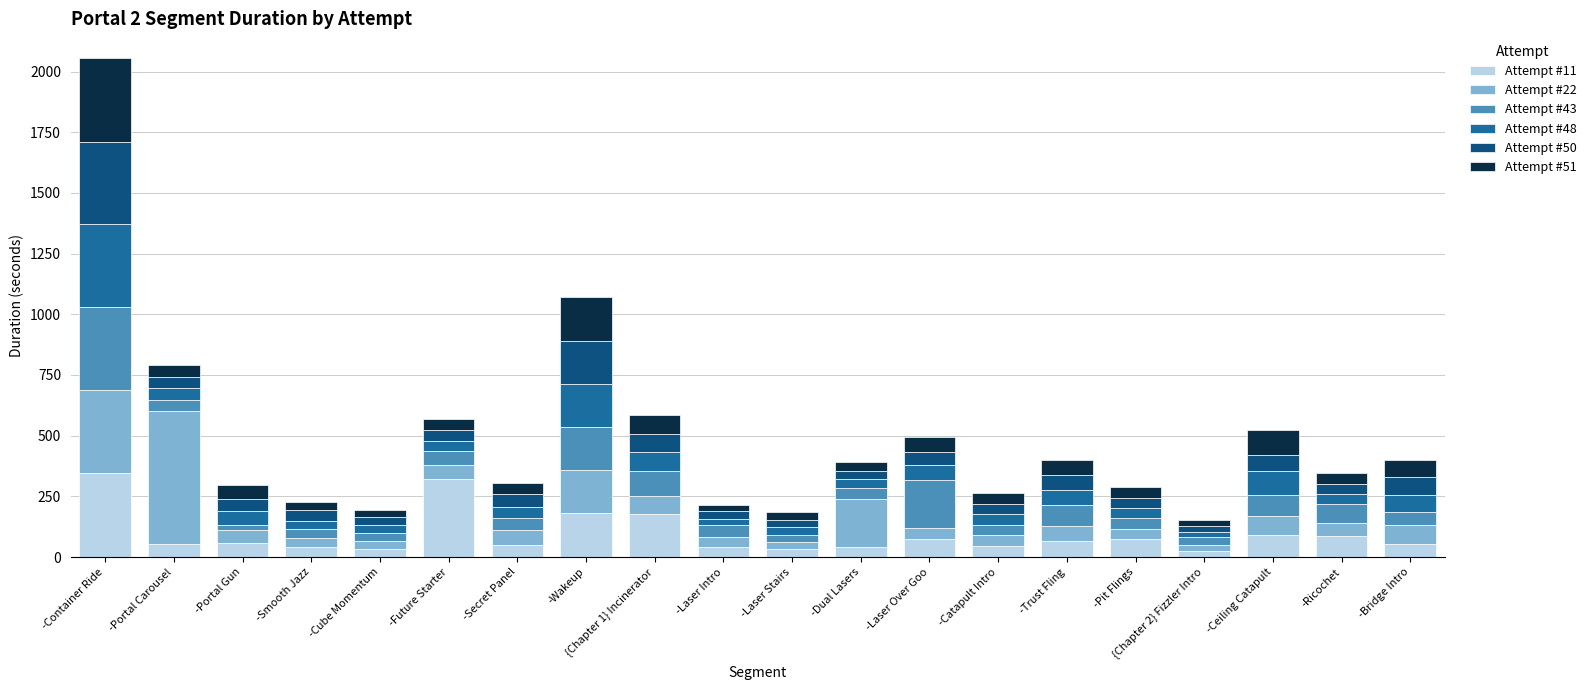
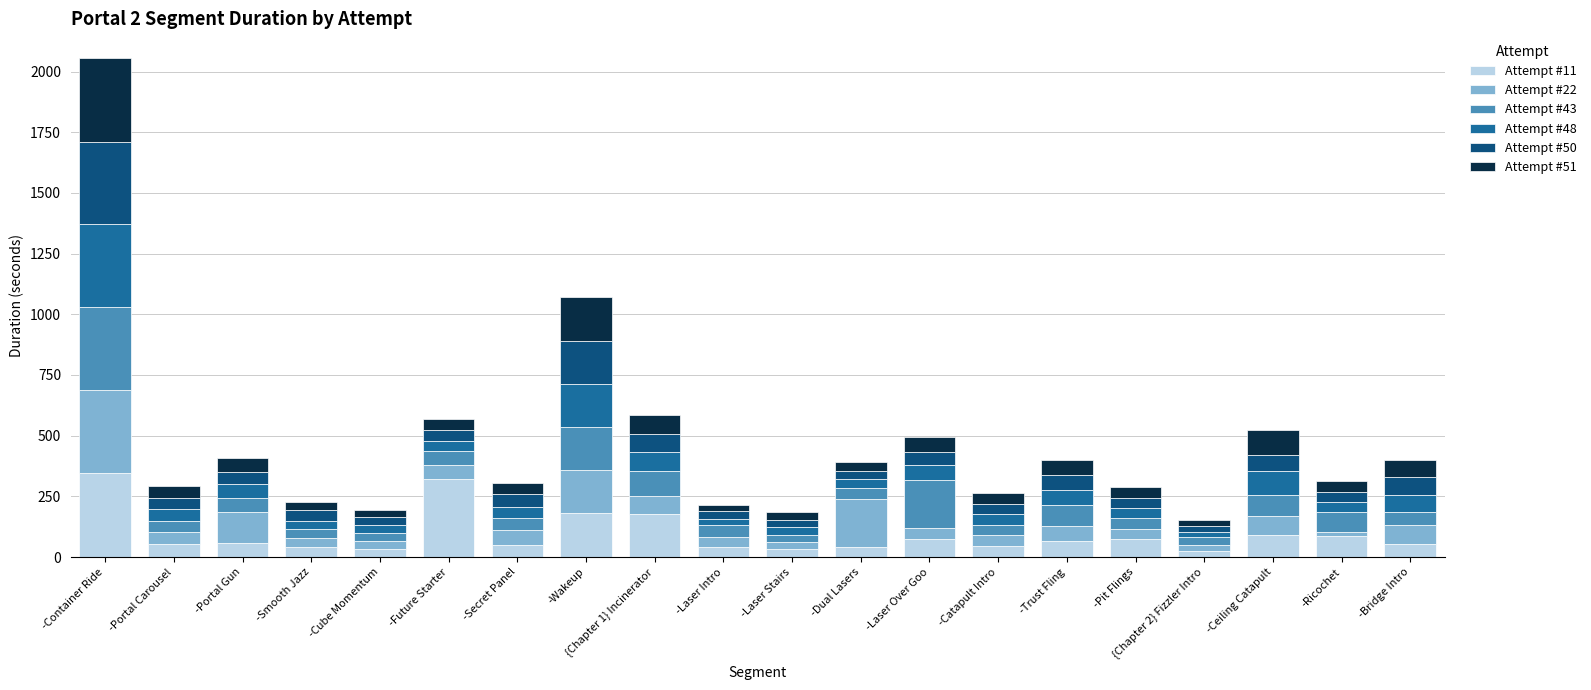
Attempt #22, -Portal Carousel: 550 -> 50
Attempt #22, -Portal Gun: 50 -> 130
Attempt #43, -Portal Gun: 20 -> 60
Attempt #22, -Ricochet: 50 -> 20
